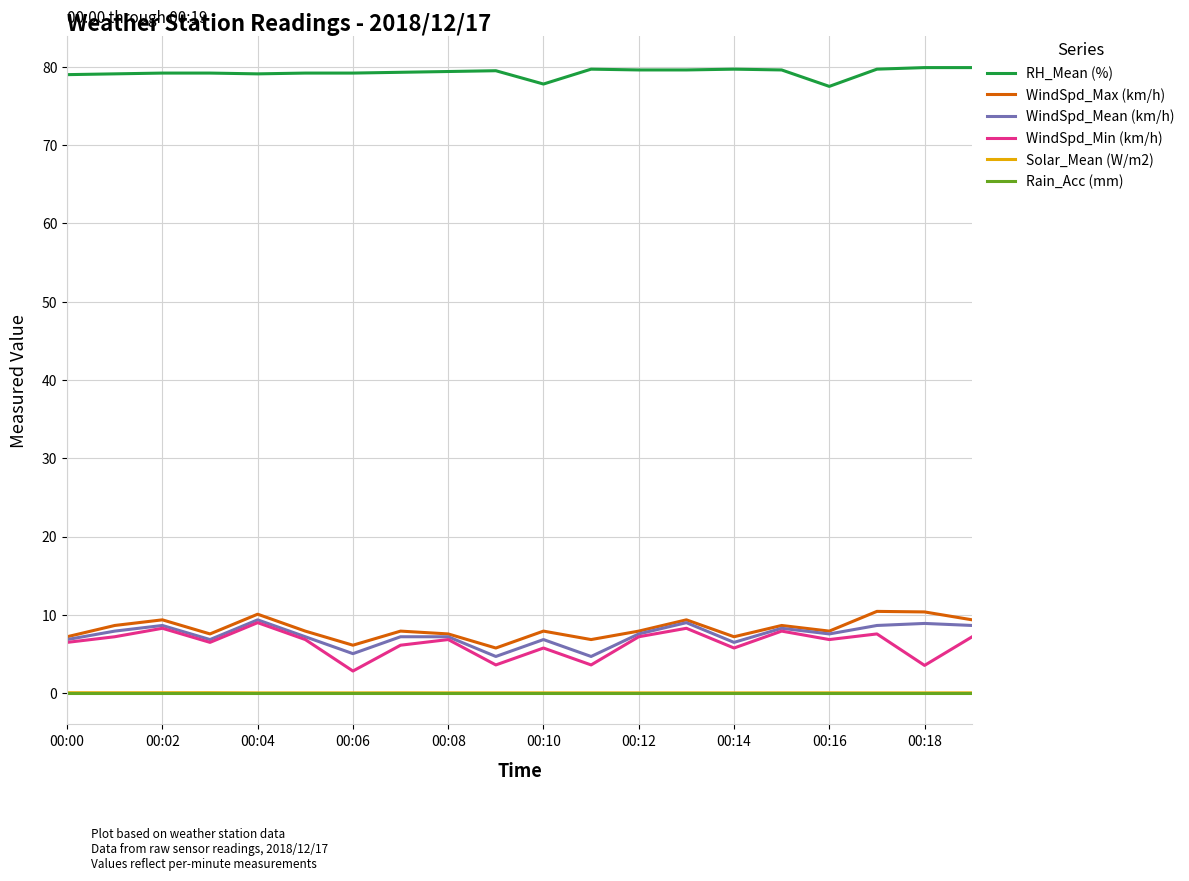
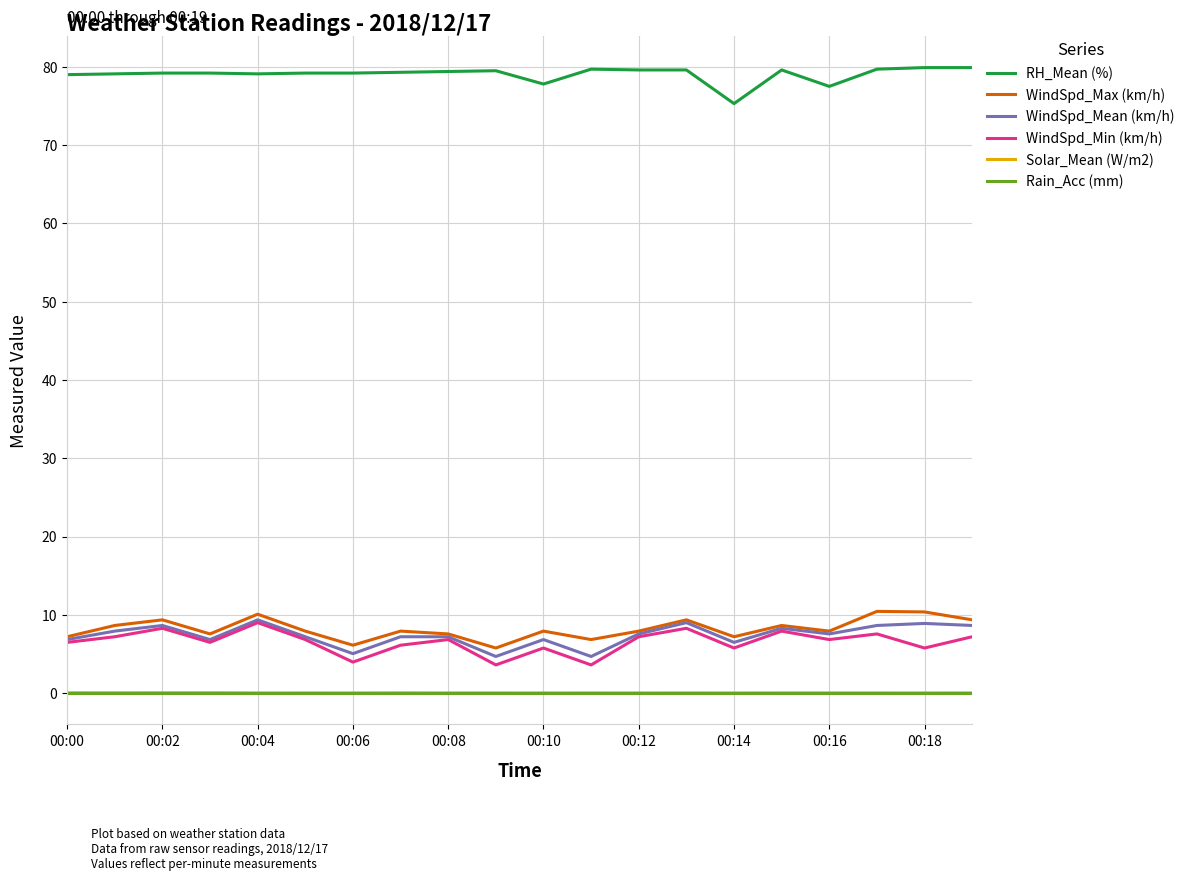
WindSpd_Min (km/h), 00:06: 3 -> 4
RH_Mean (%), 00:14: 80 -> 75
WindSpd_Min (km/h), 00:18: 4 -> 6
